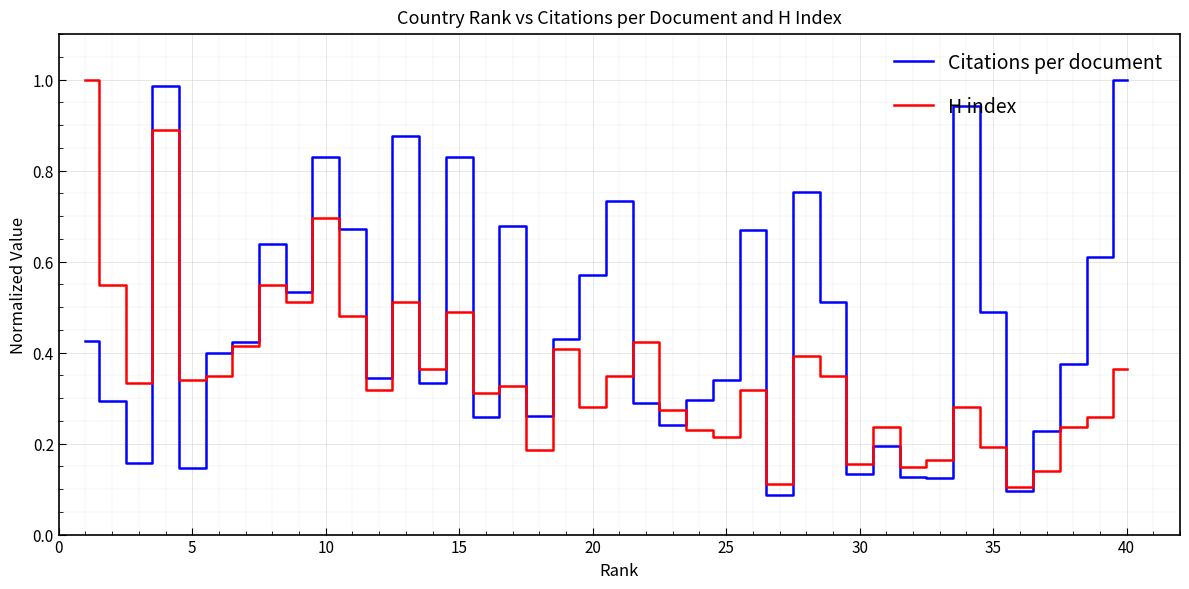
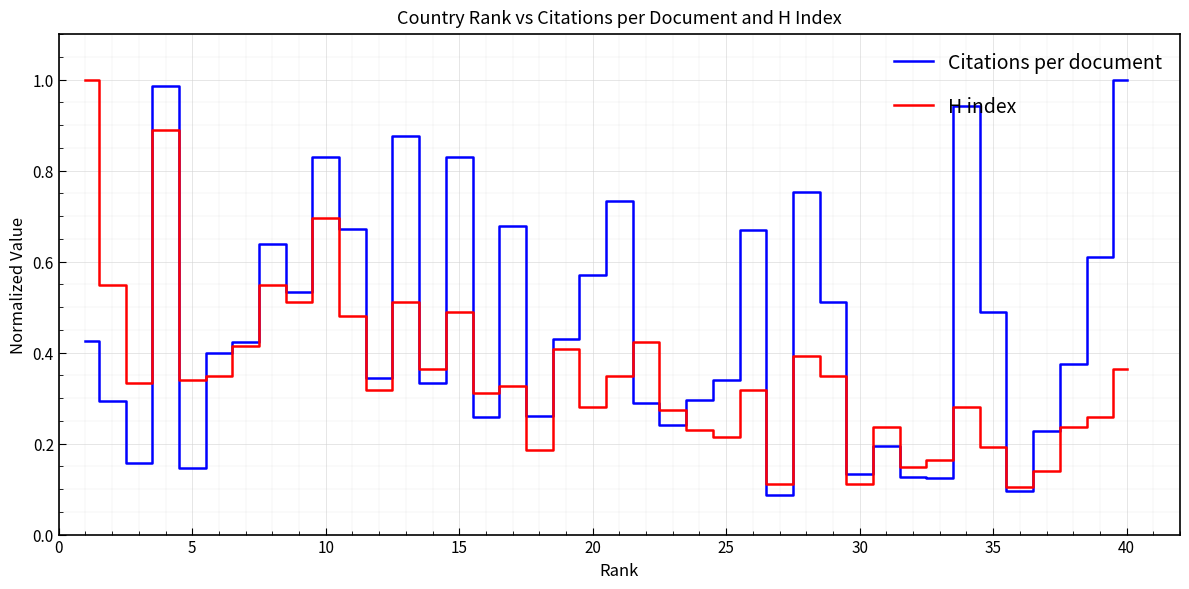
H index, 30: 0.16 -> 0.11
